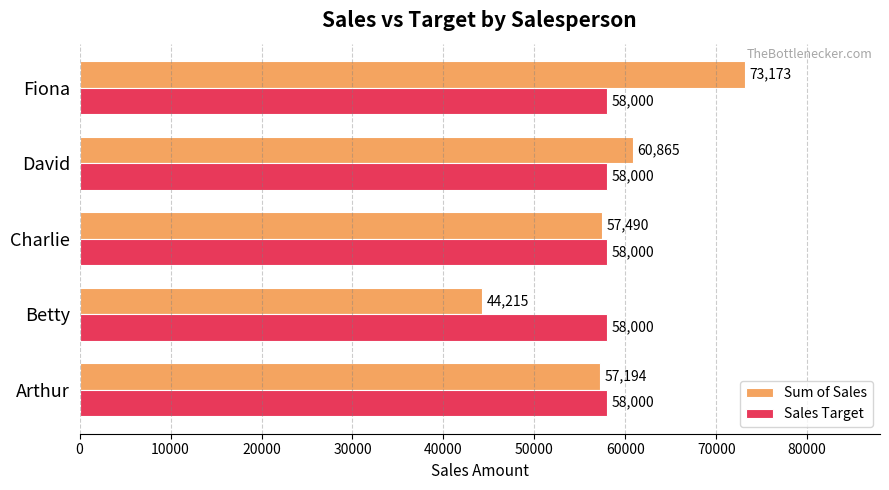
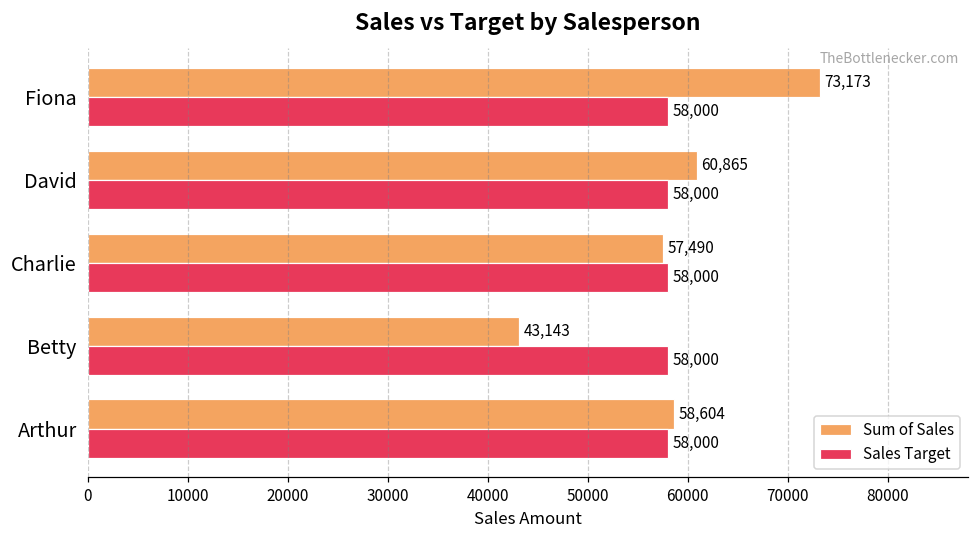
Sum of Sales, Betty: 44,215 -> 43,143
Sum of Sales, Arthur: 57,194 -> 58,604
